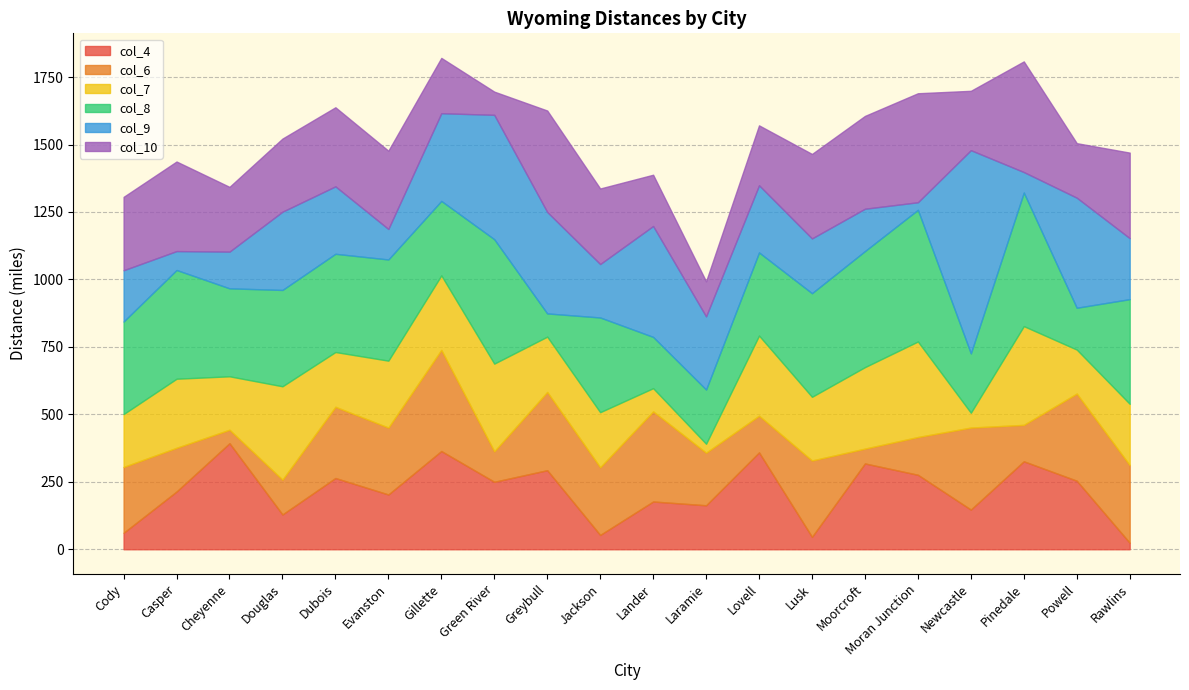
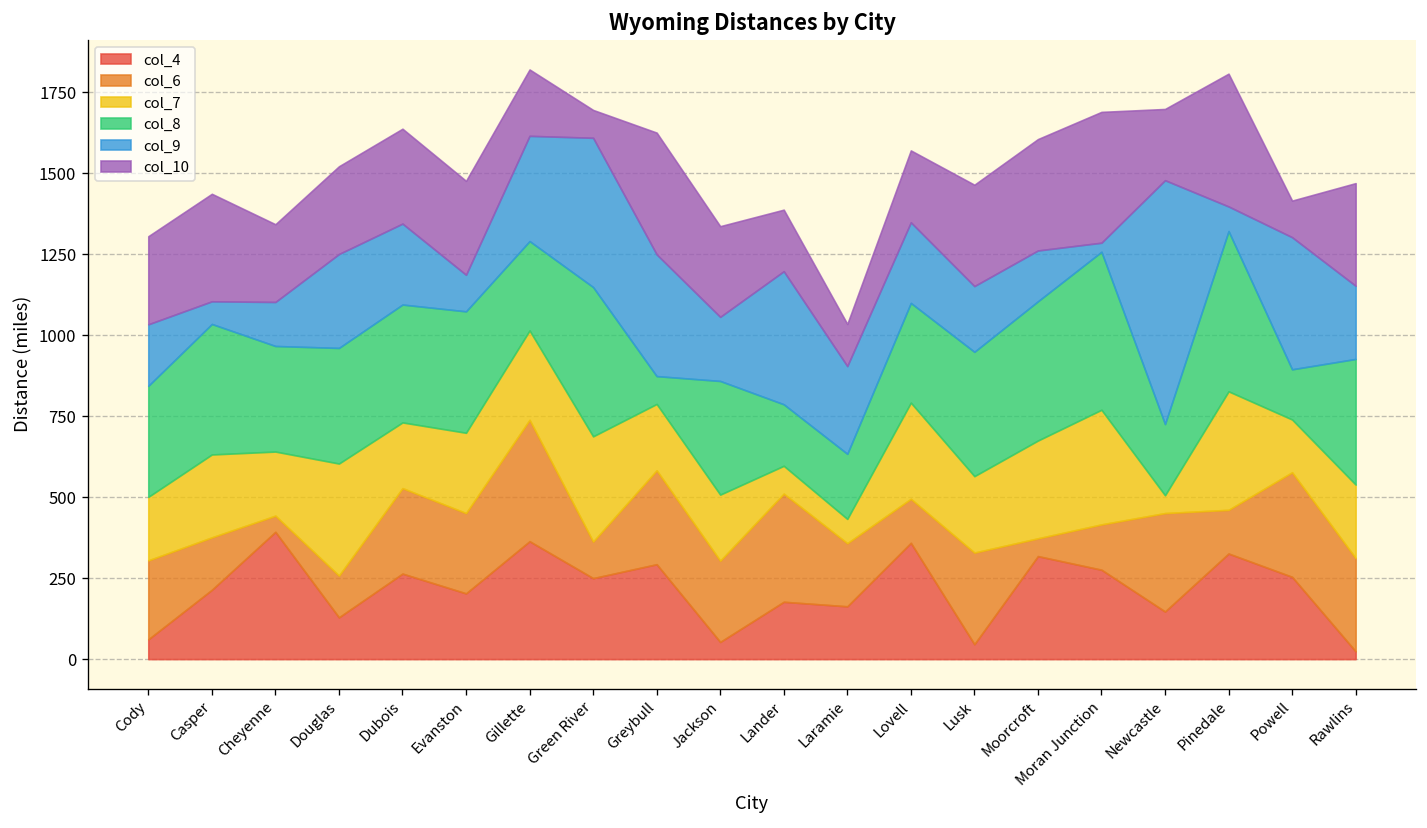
col_7, Laramie: 30 -> 80
col_10, Powell: 200 -> 110
